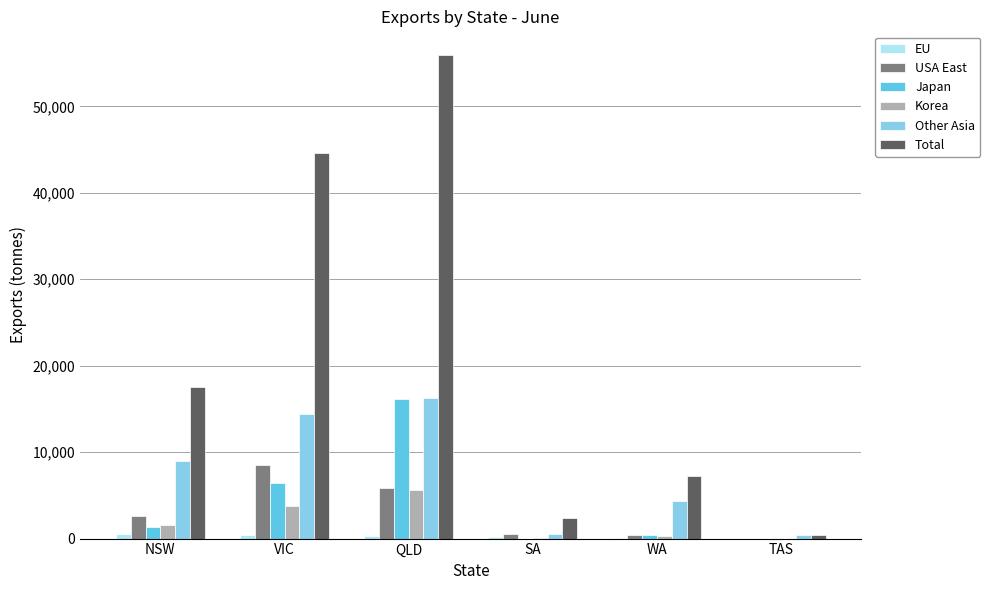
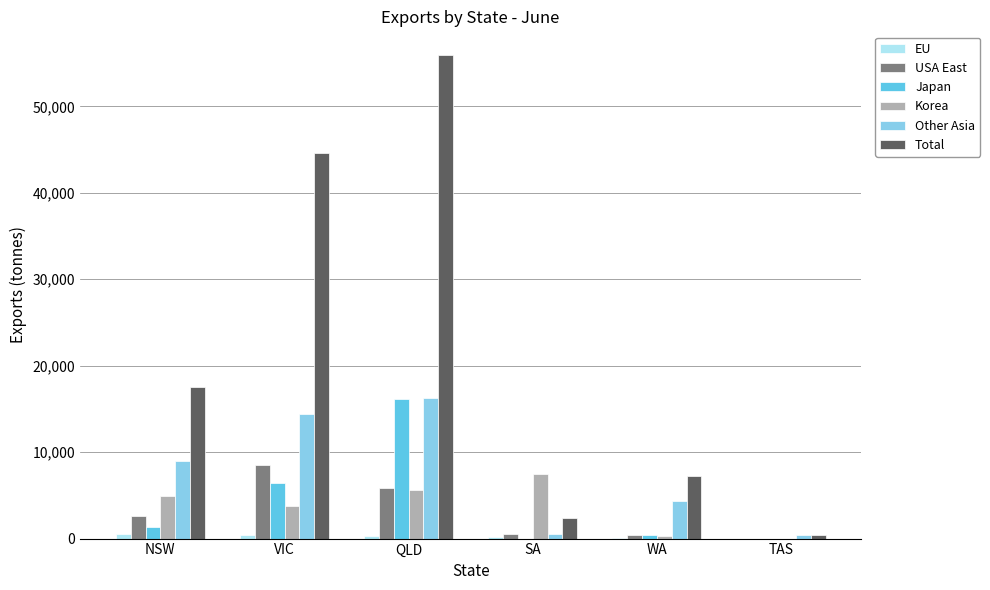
Korea, NSW: 2,000 -> 5,000
Korea, SA: 0 -> 7,000
